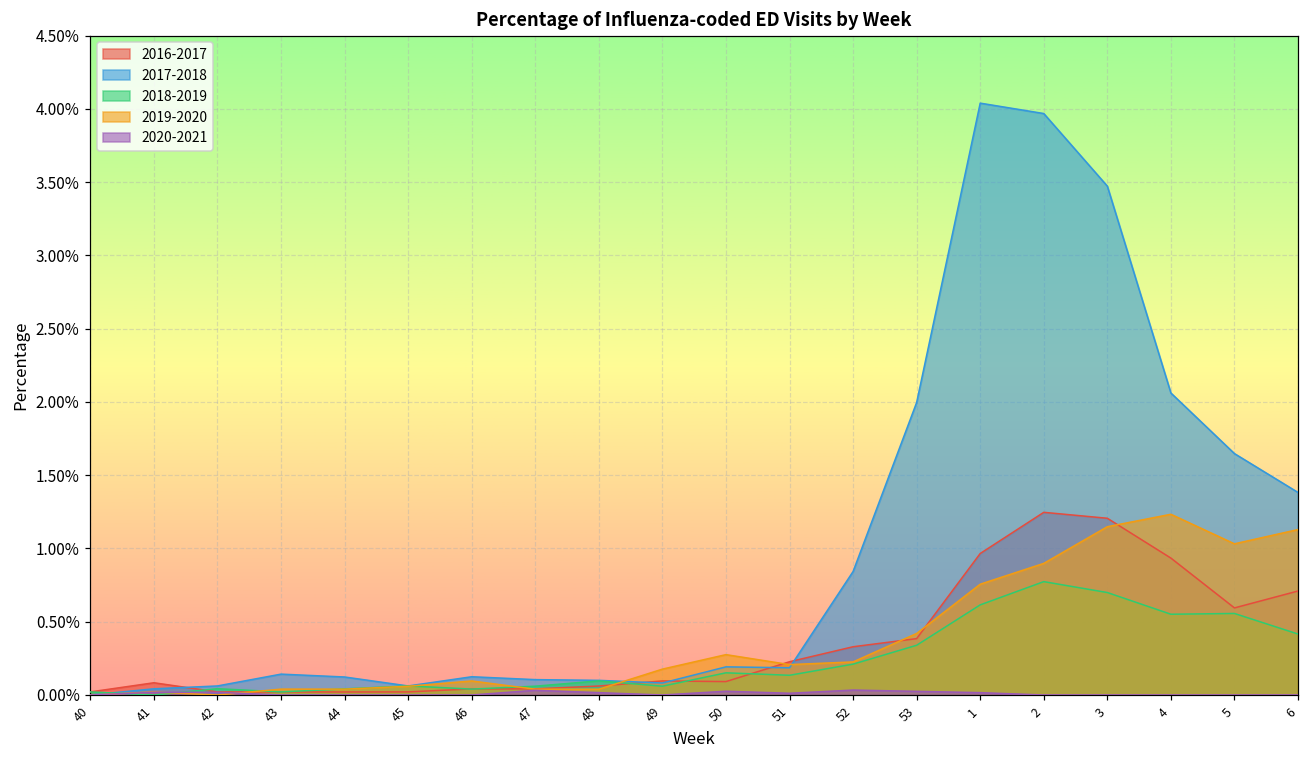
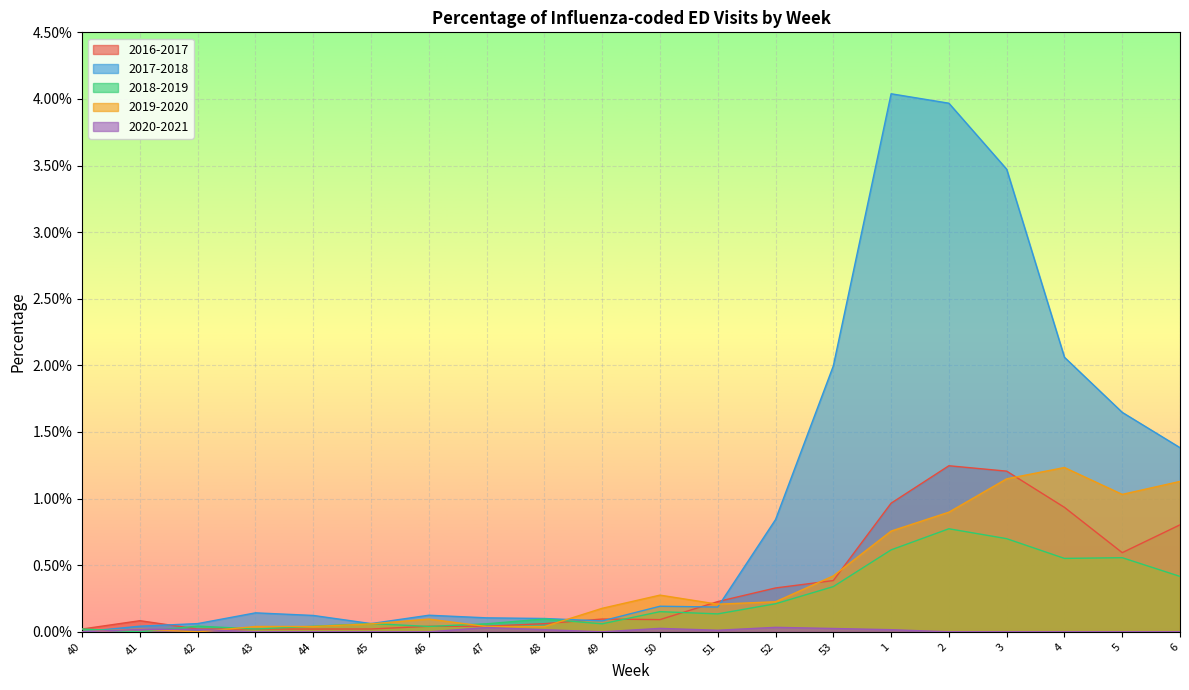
2016-2017, 6: 0.71% -> 0.80%
